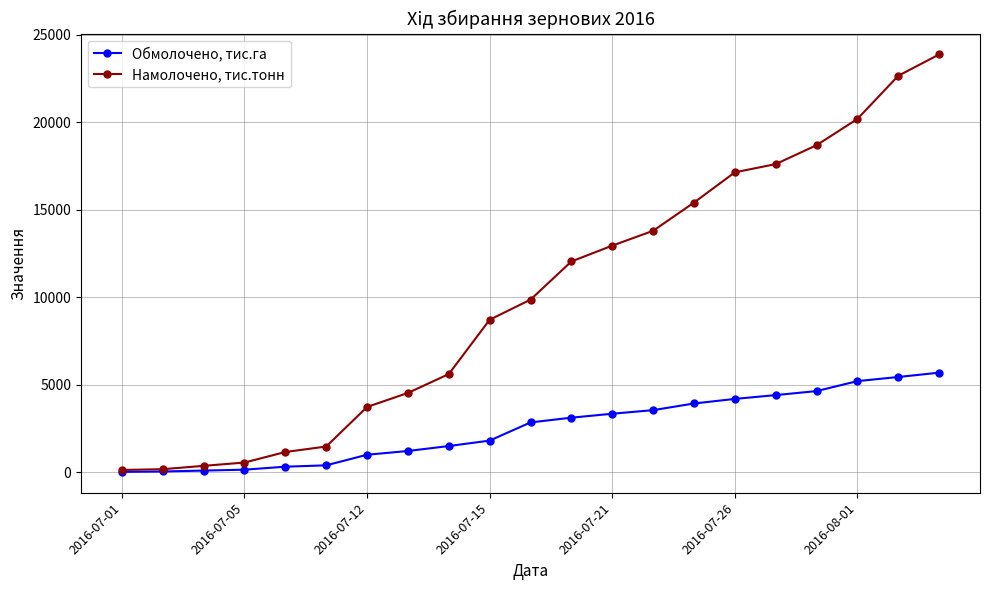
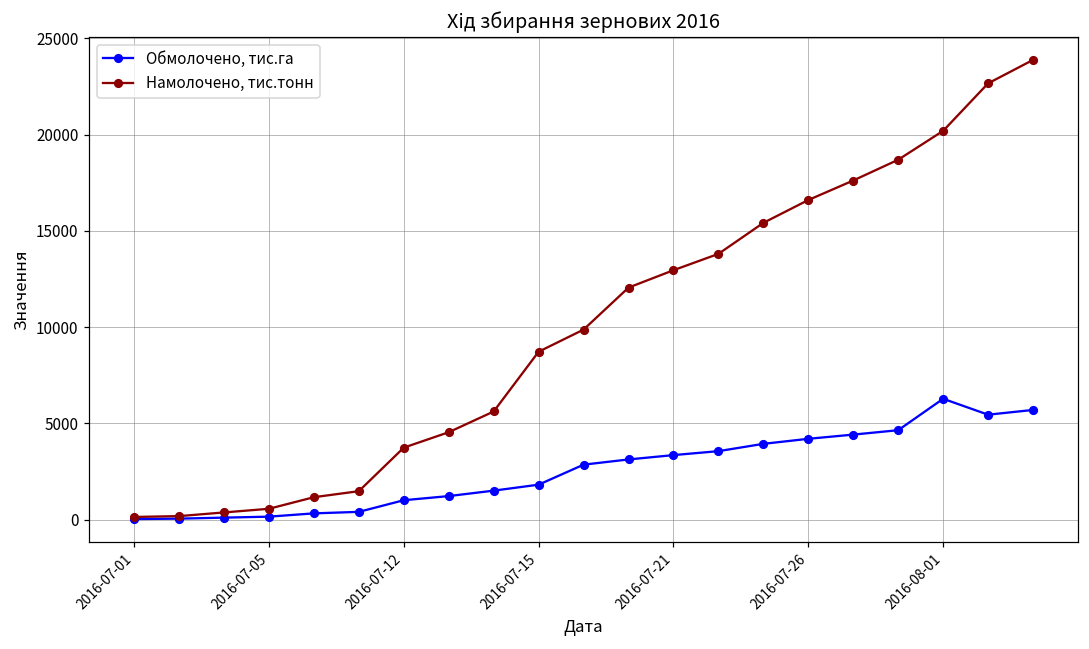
Намолочено, тис.тонн, 2016-07-26: 17100 -> 16600
Обмолочено, тис.га, 2016-08-01: 5200 -> 6300
